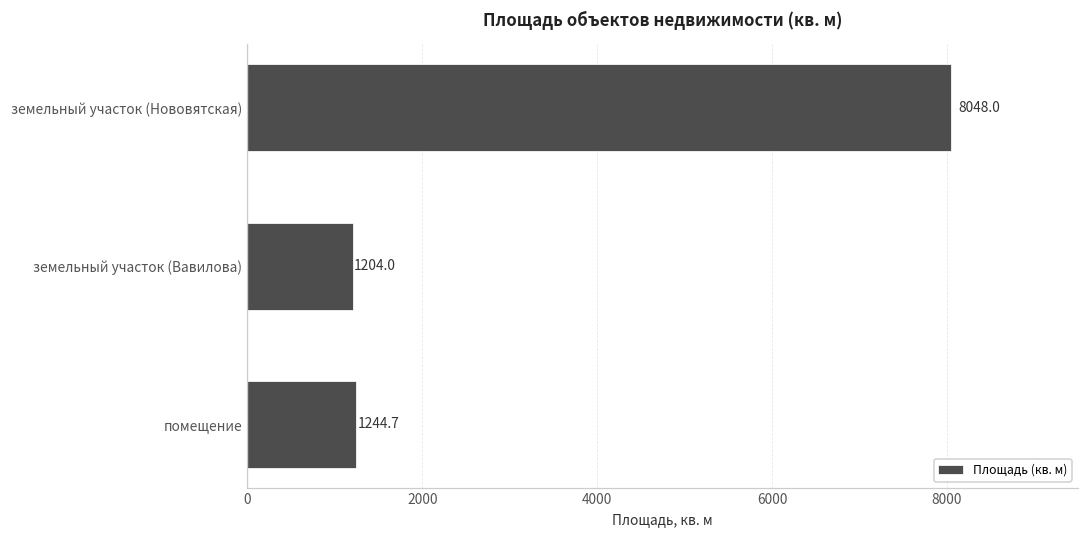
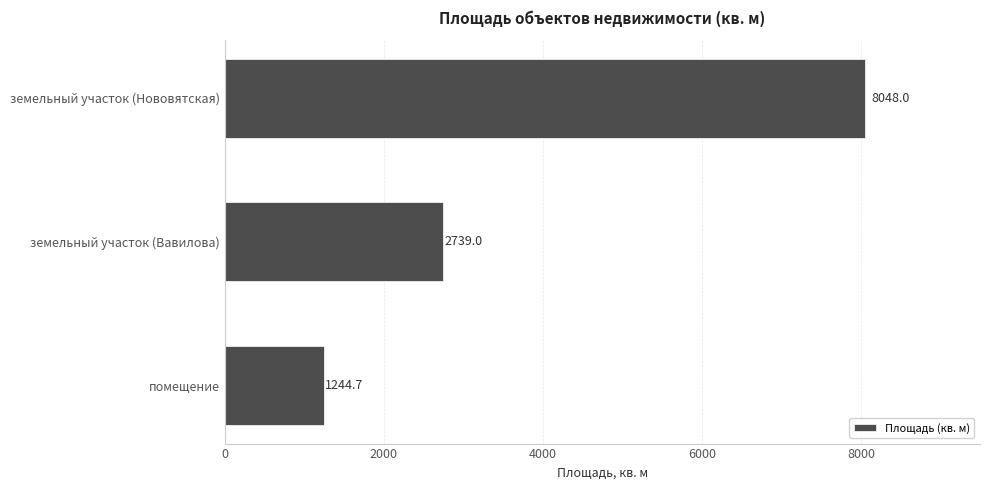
земельный участок (Вавилова): 1204.0 -> 2739.0
